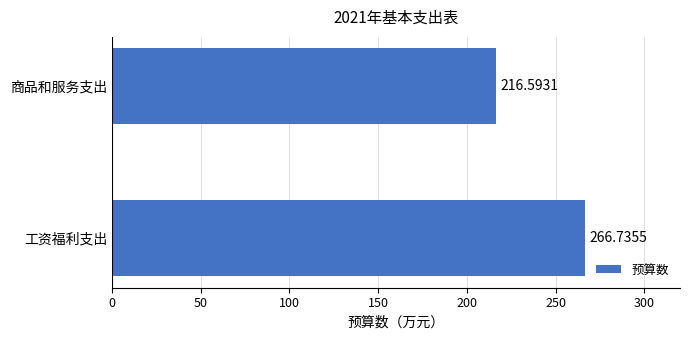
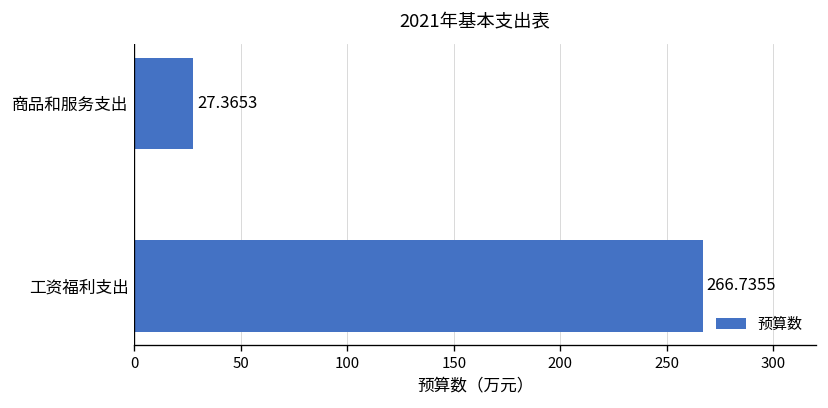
商品和服务支出: 216.5931 -> 27.3653
